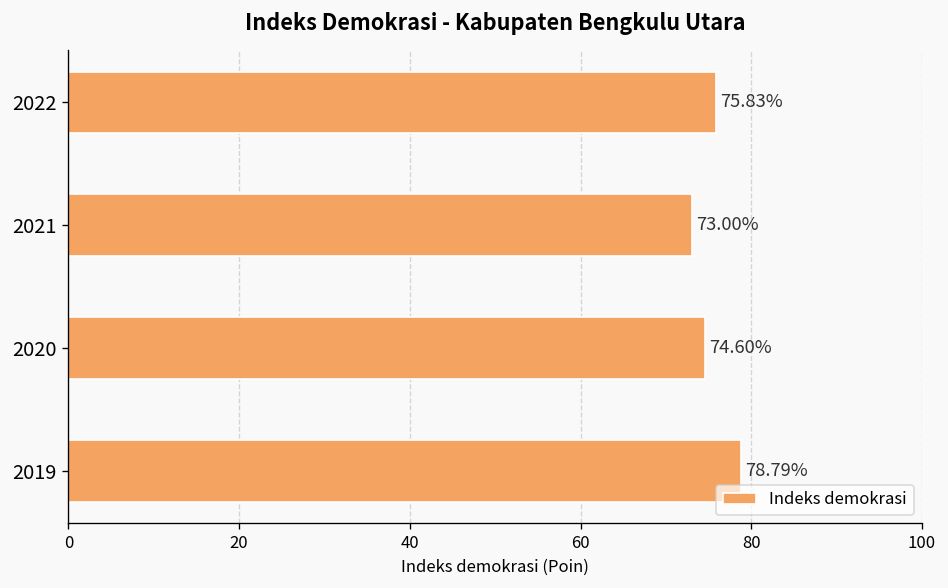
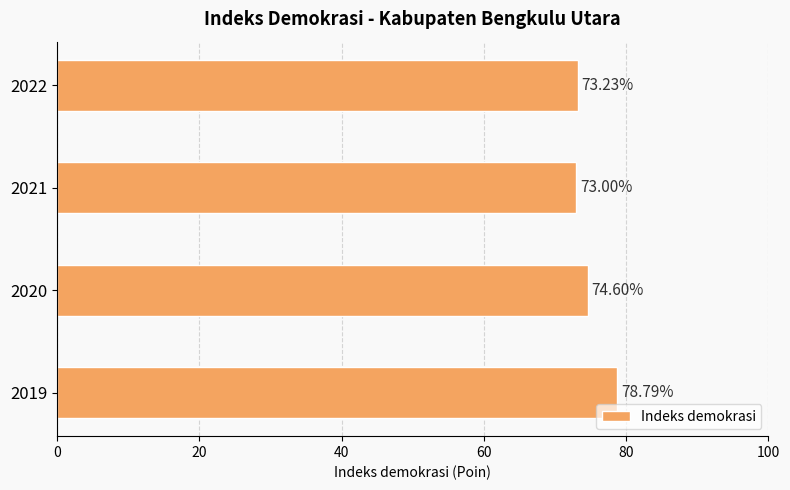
2022: 75.83% -> 73.23%
